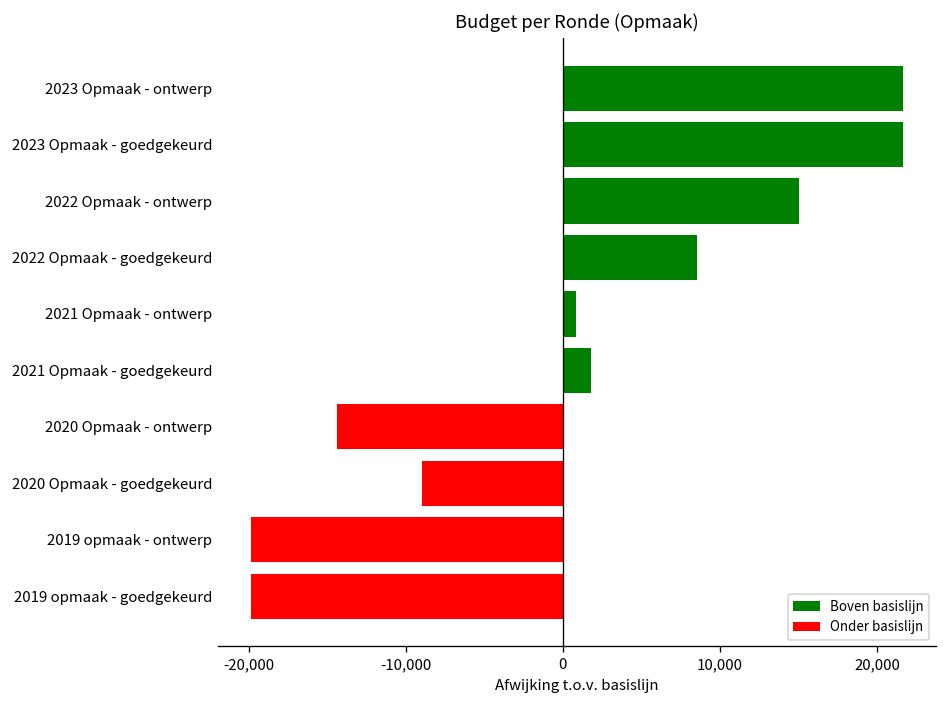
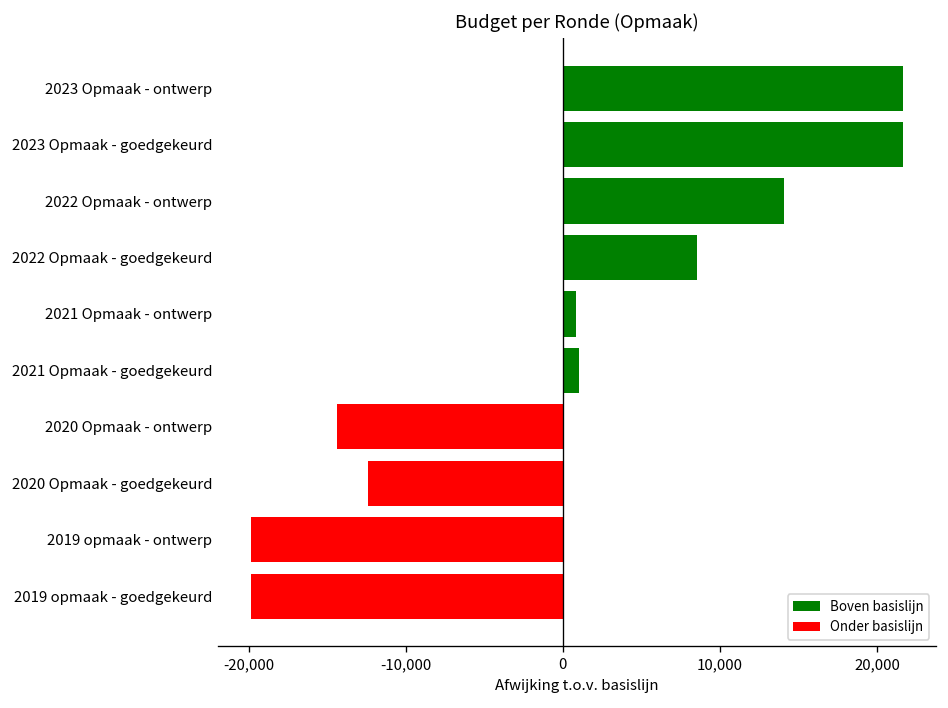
2022 Opmaak - ontwerp: 15,000 -> 14,100
2021 Opmaak - goedgekeurd: 1,800 -> 1,000
2020 Opmaak - goedgekeurd: -9,000 -> -12,400
